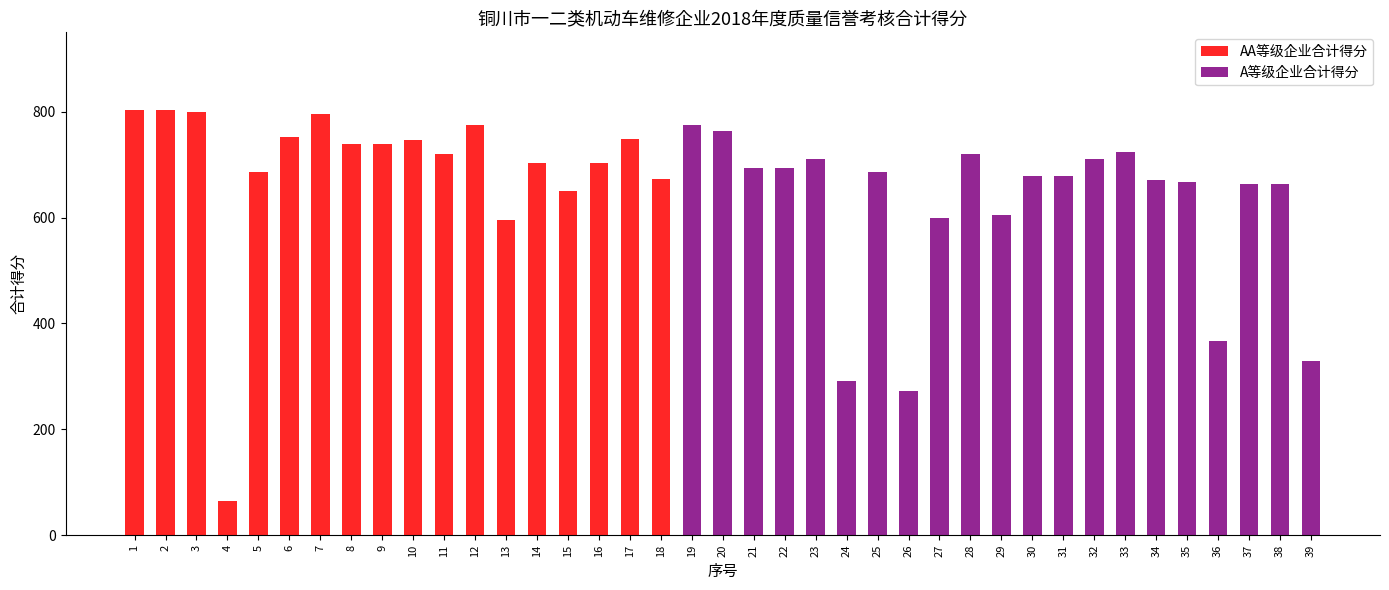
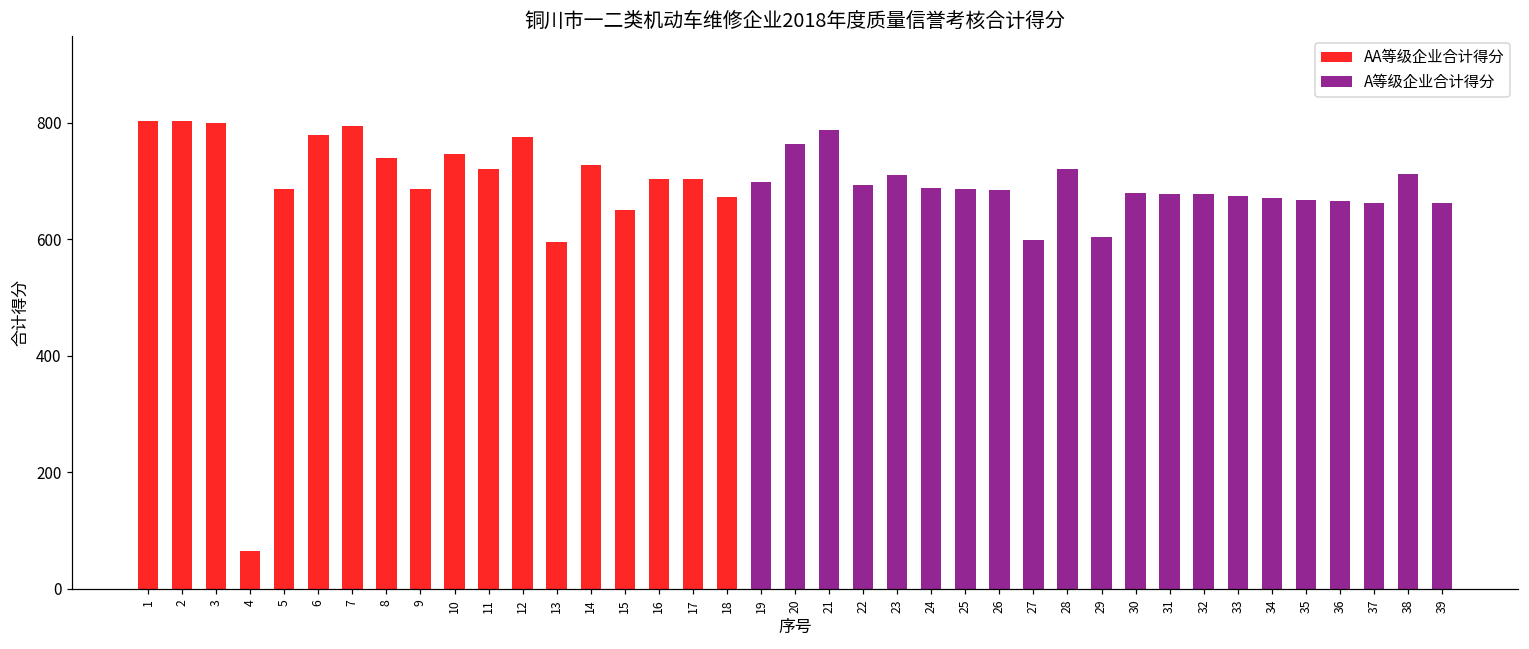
AA等级企业合计得分, 6: 750 -> 780
AA等级企业合计得分, 9: 740 -> 690
AA等级企业合计得分, 14: 700 -> 730
AA等级企业合计得分, 17: 750 -> 700
A等级企业合计得分, 19: 780 -> 700
A等级企业合计得分, 21: 690 -> 790
A等级企业合计得分, 24: 290 -> 690
A等级企业合计得分, 26: 270 -> 690
A等级企业合计得分, 32: 710 -> 680
A等级企业合计得分, 33: 720 -> 680
A等级企业合计得分, 36: 370 -> 670
A等级企业合计得分, 38: 660 -> 710
A等级企业合计得分, 39: 330 -> 660
